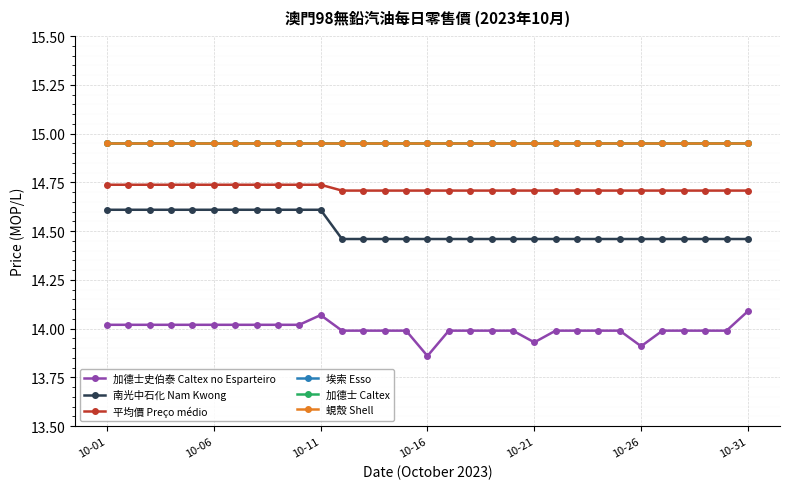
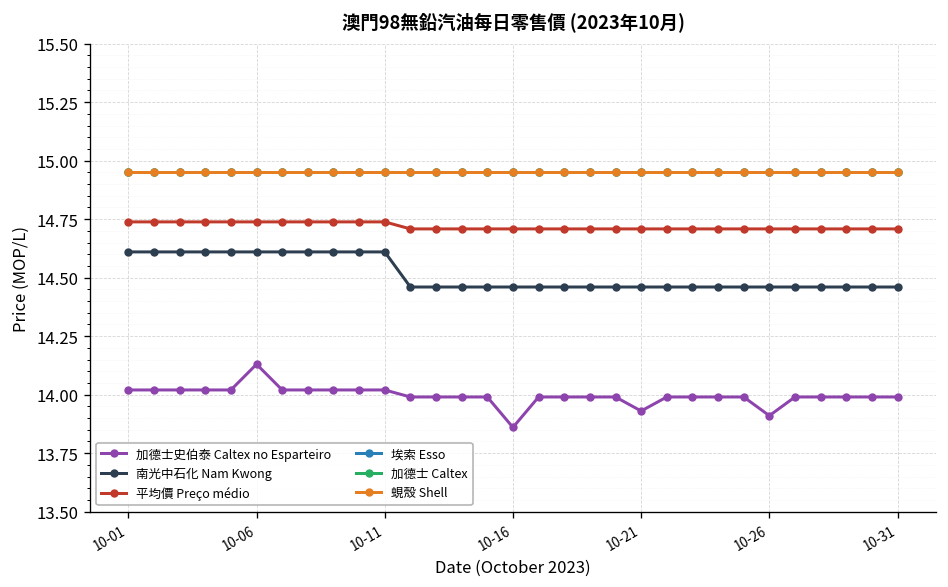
加德士史伯泰 Caltex no Esparteiro, 10-06: 14.02 -> 14.13
加德士史伯泰 Caltex no Esparteiro, 10-11: 14.07 -> 14.02
加德士史伯泰 Caltex no Esparteiro, 10-31: 14.09 -> 13.99
